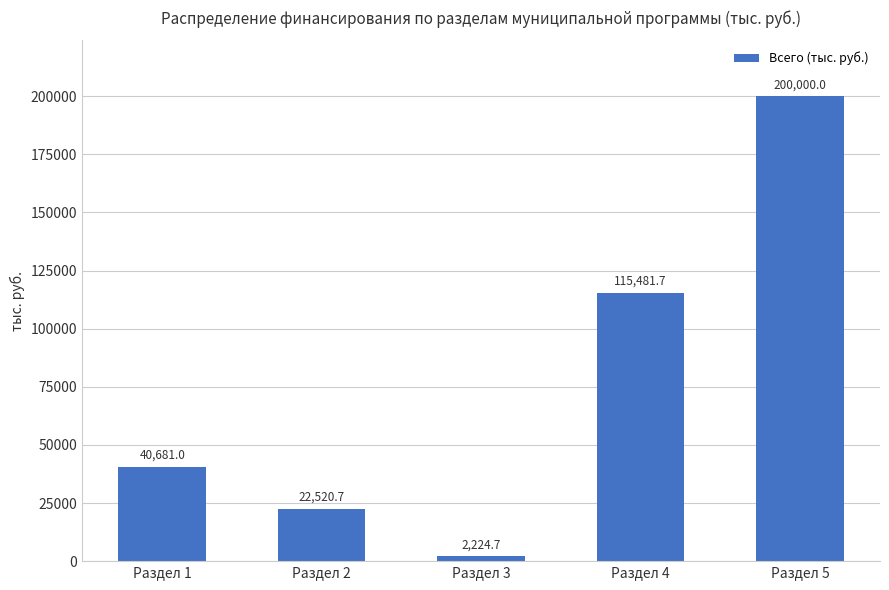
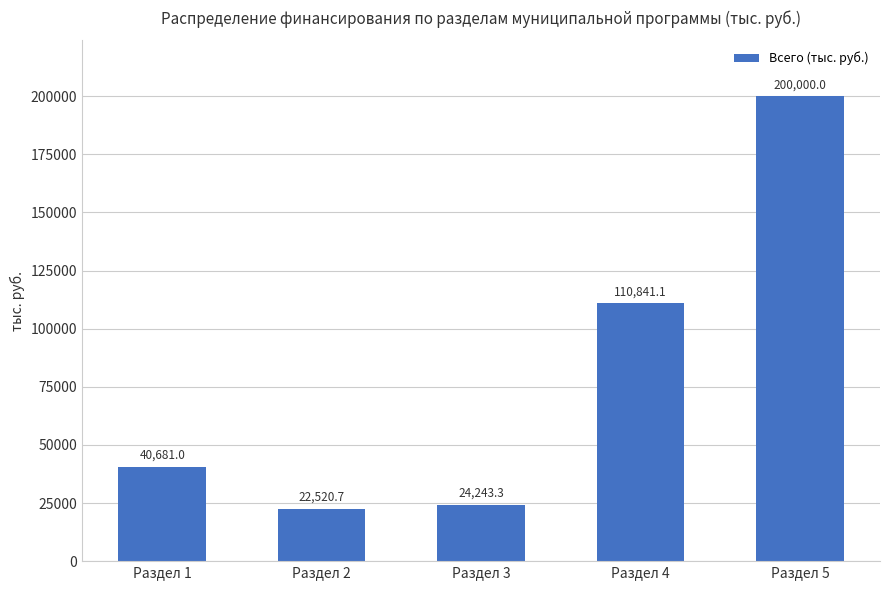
Раздел 3: 2,224.7 -> 24,243.3
Раздел 4: 115,481.7 -> 110,841.1
